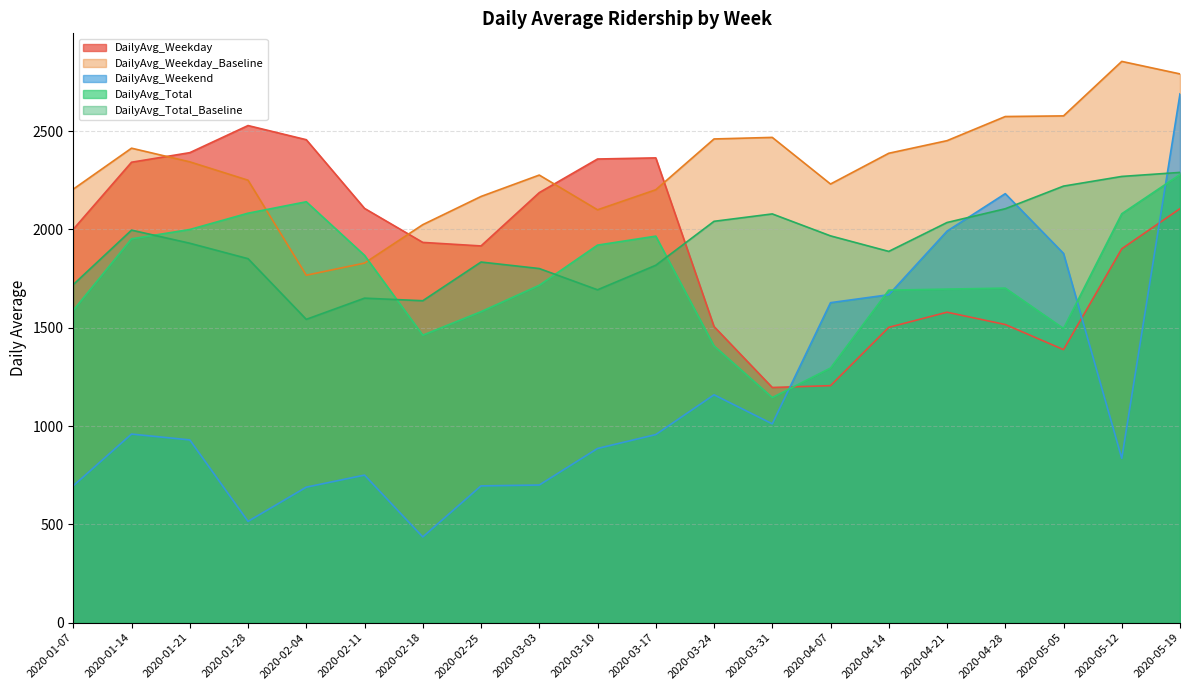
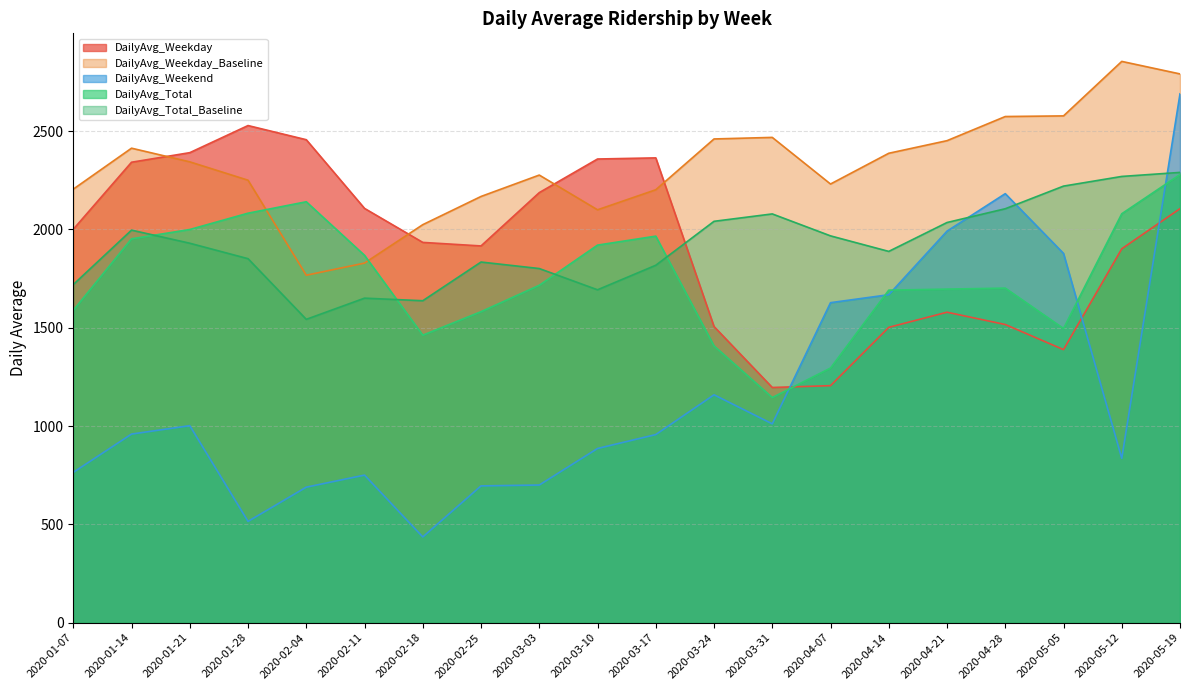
DailyAvg_Weekend, 2020-01-07: 700 -> 760
DailyAvg_Weekend, 2020-01-21: 930 -> 1000
